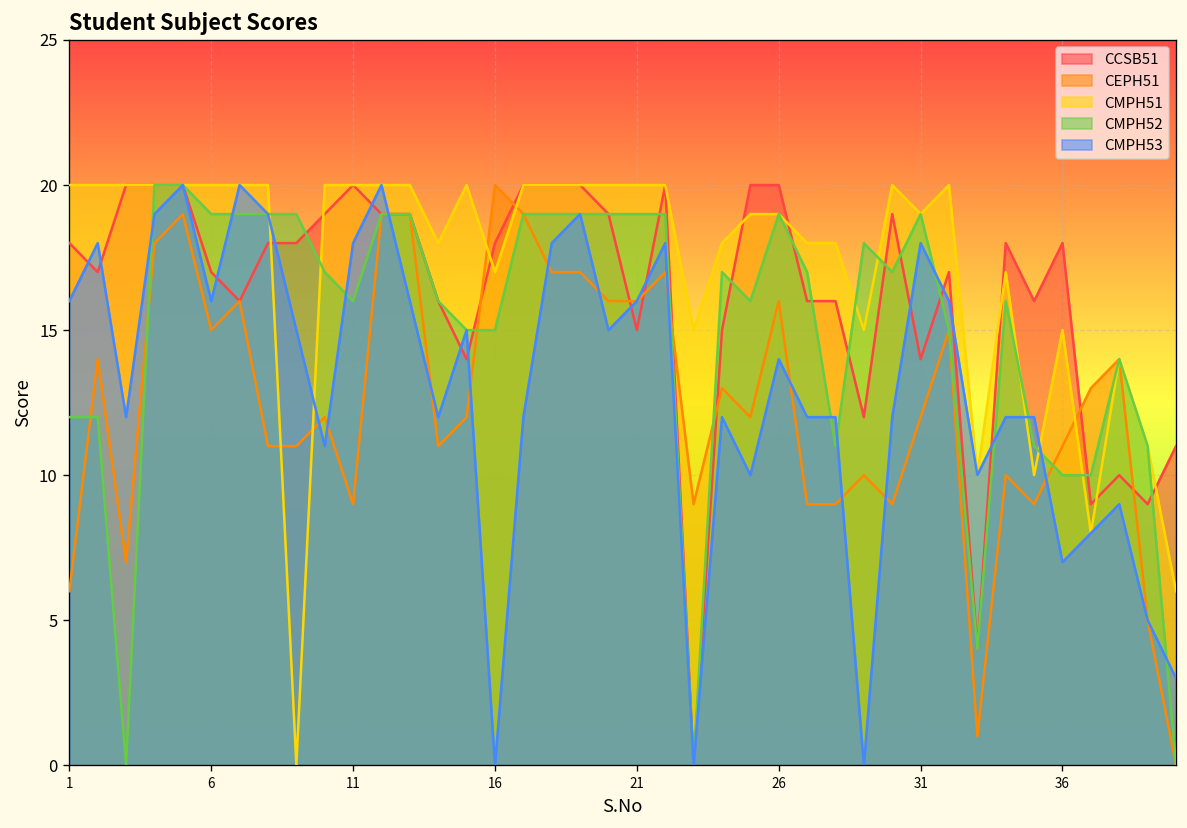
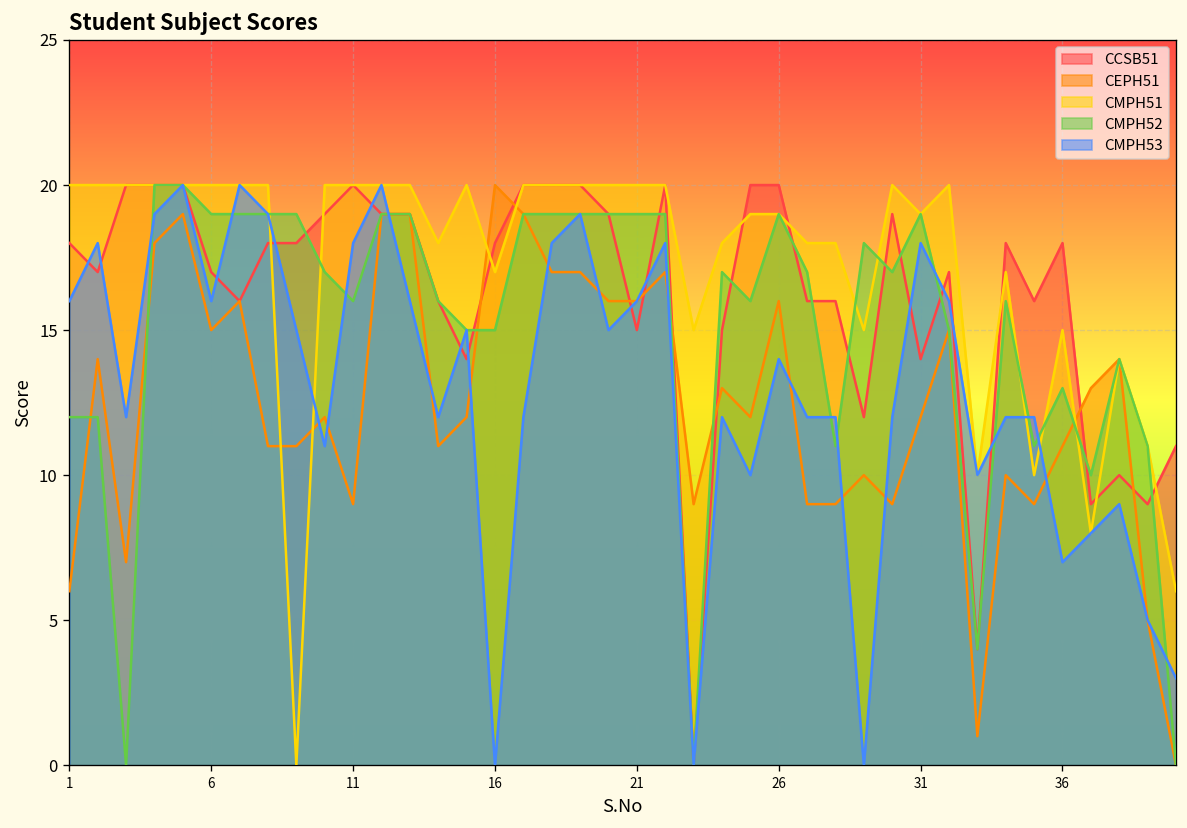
CMPH52, 36: 10 -> 13
